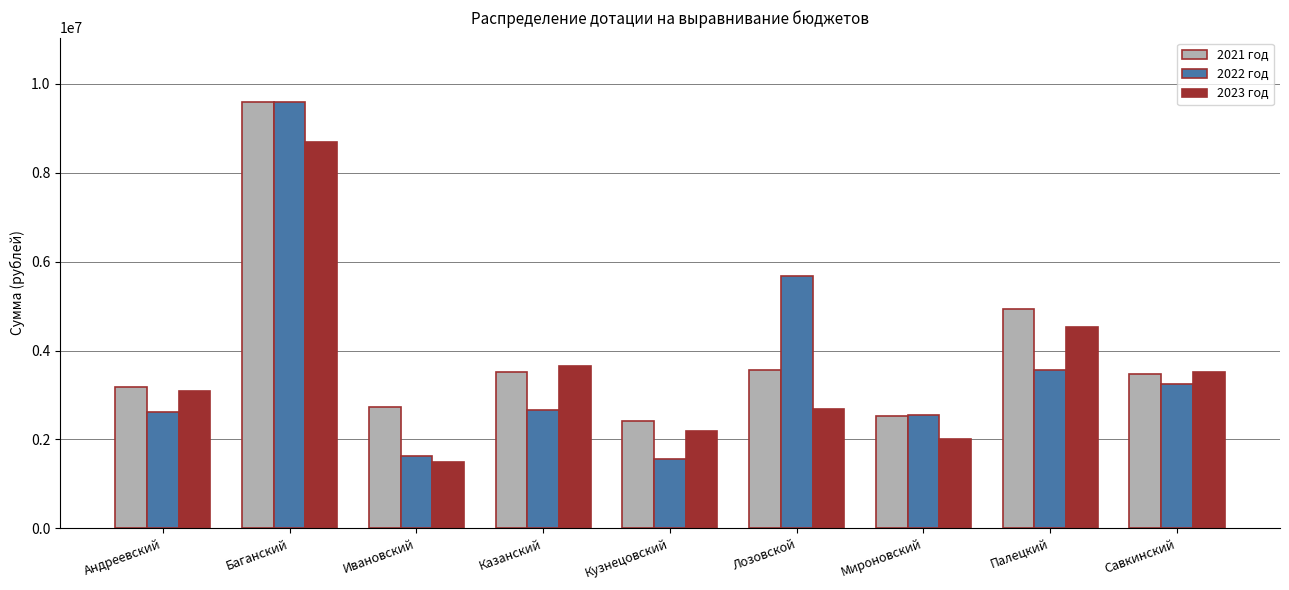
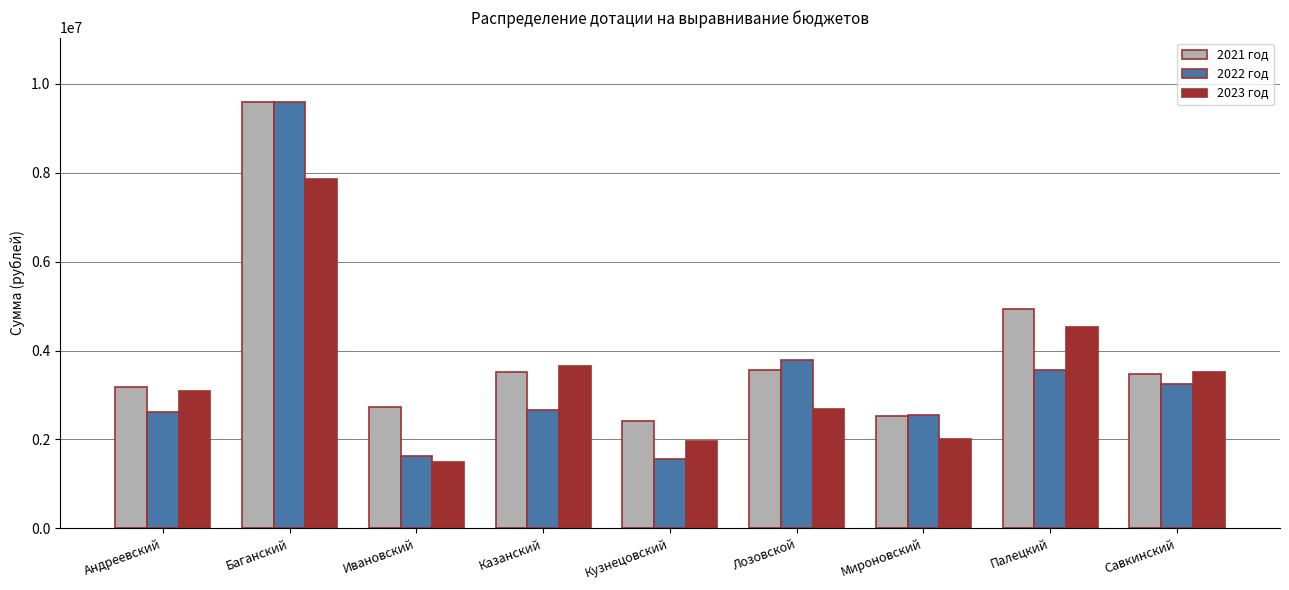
2023 год, Баганский: 8700000 -> 7900000
2023 год, Кузнецовский: 2200000 -> 2000000
2022 год, Лозовской: 5700000 -> 3800000
